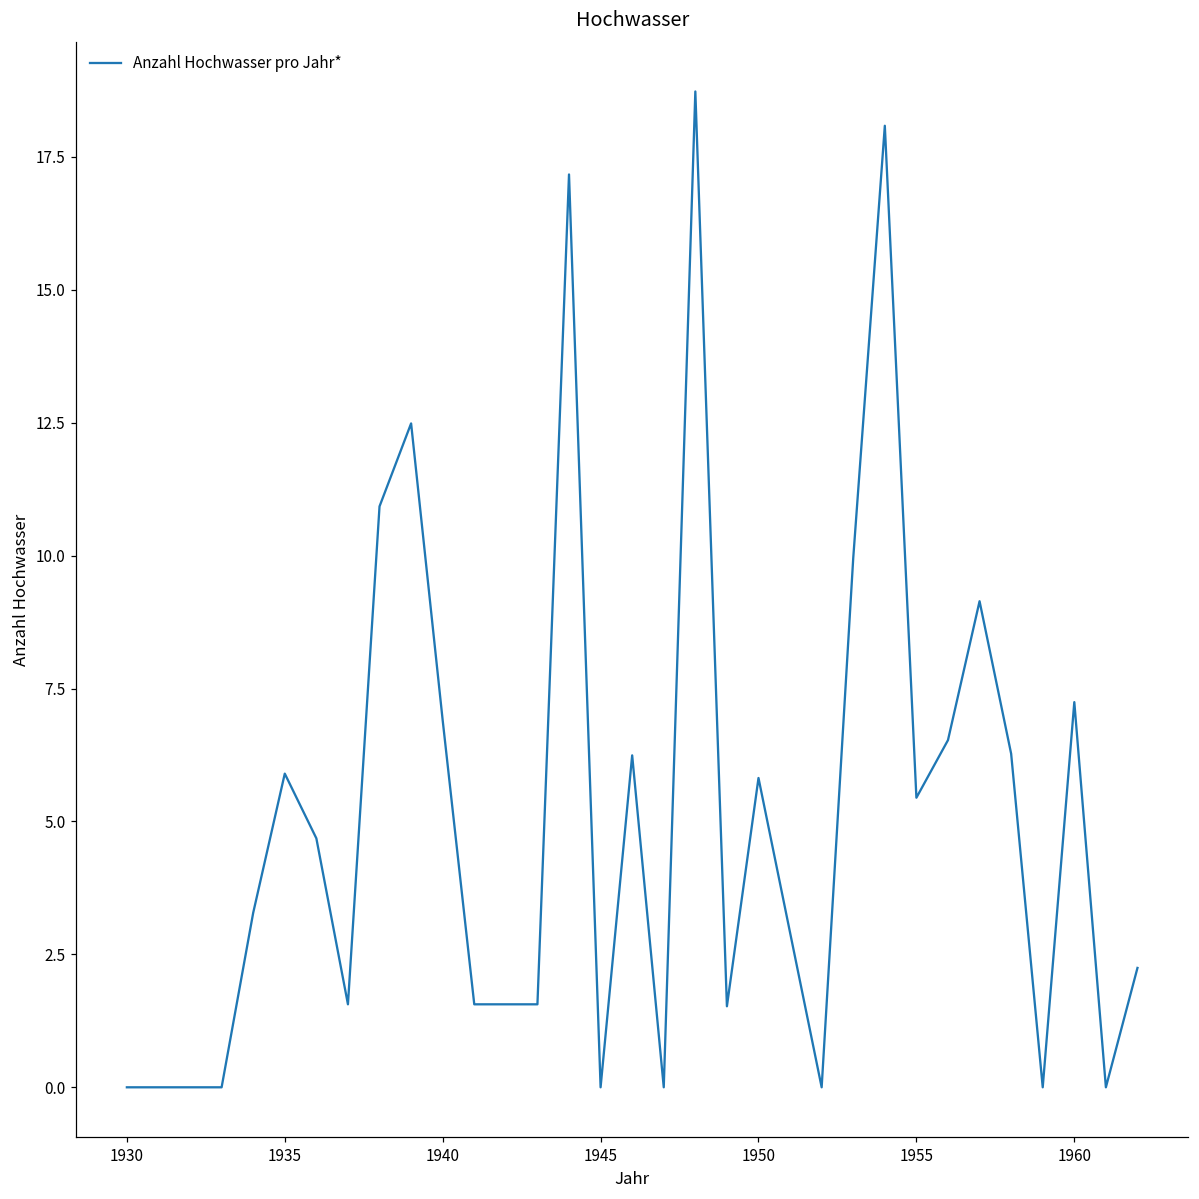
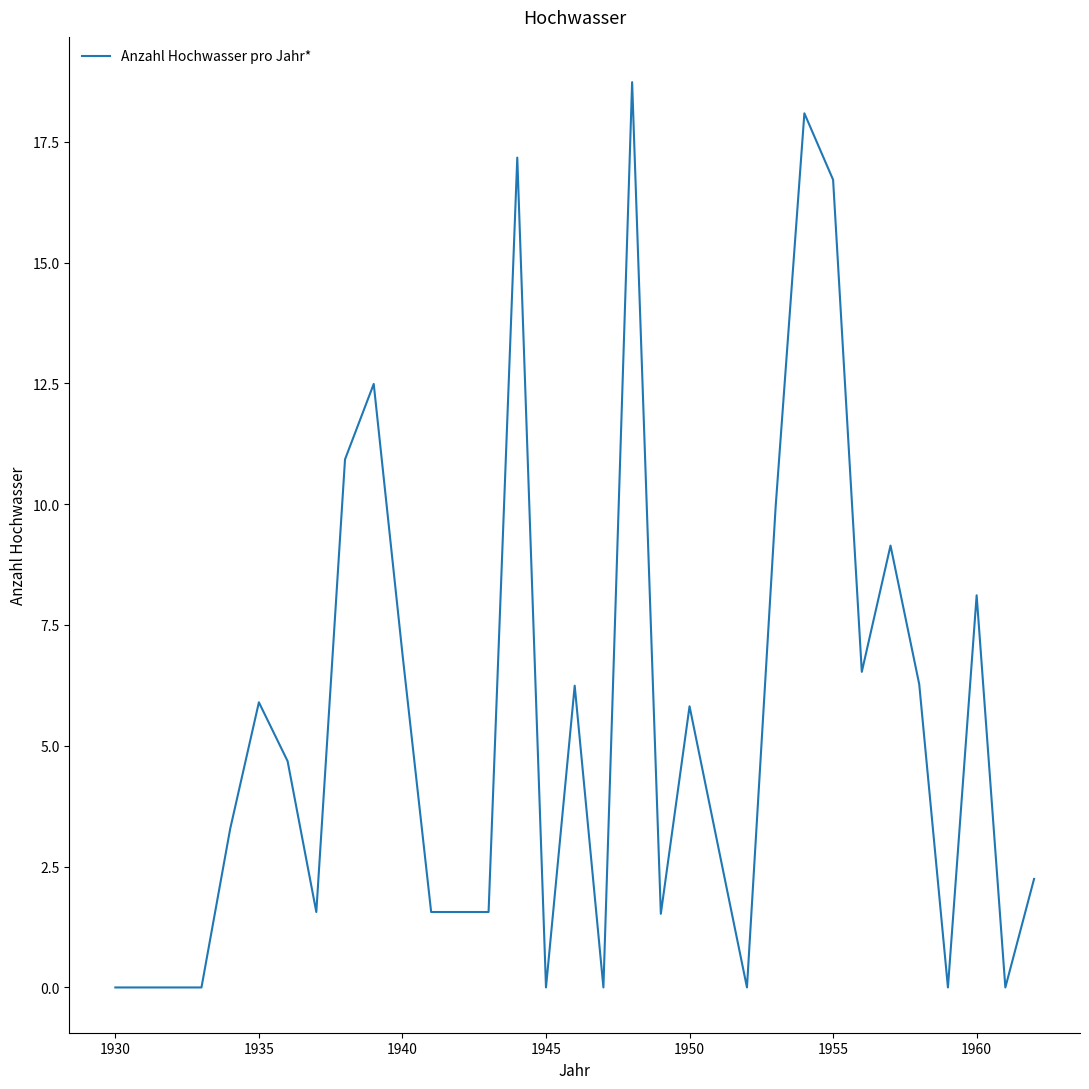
1955: 5.4 -> 16.7
1960: 7.2 -> 8.1
